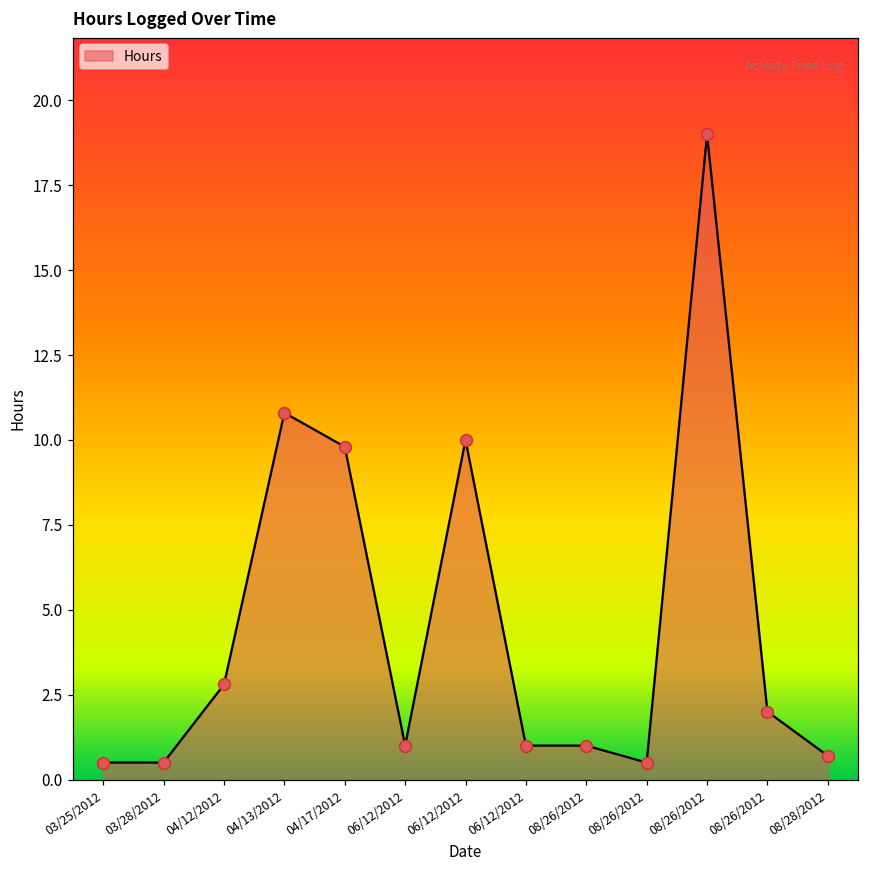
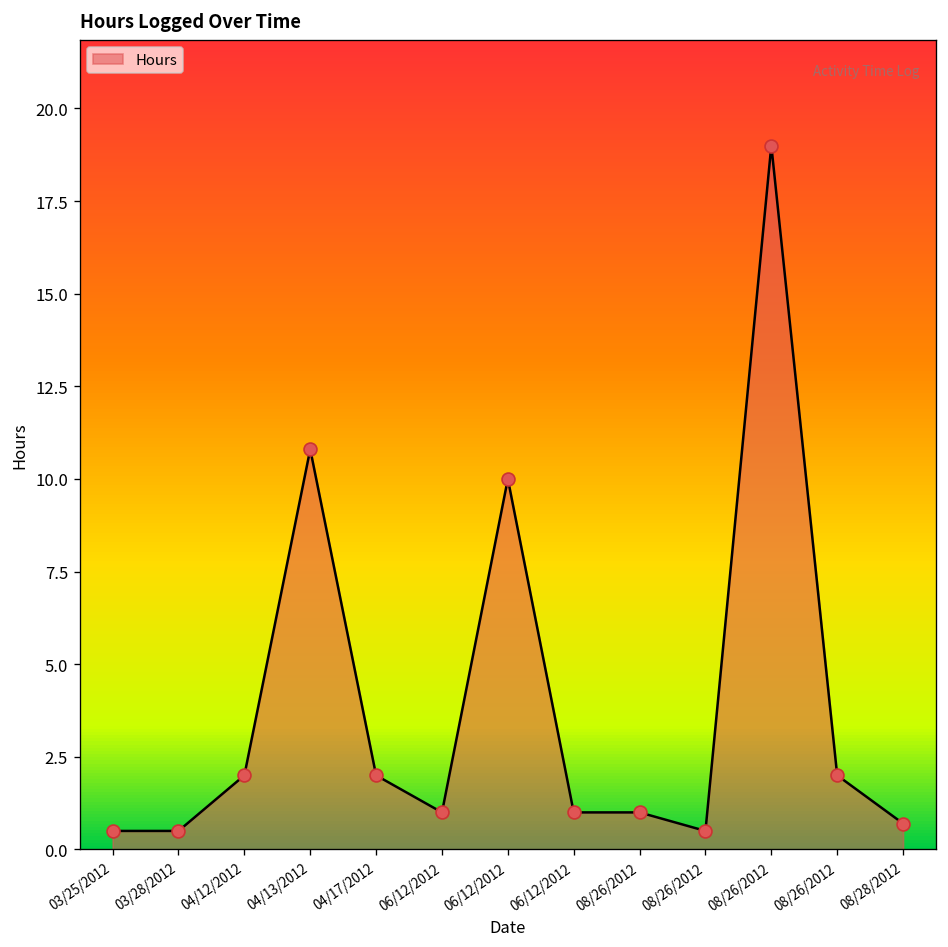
04/12/2012: 2.8 -> 2.0
04/17/2012: 9.8 -> 2.0
